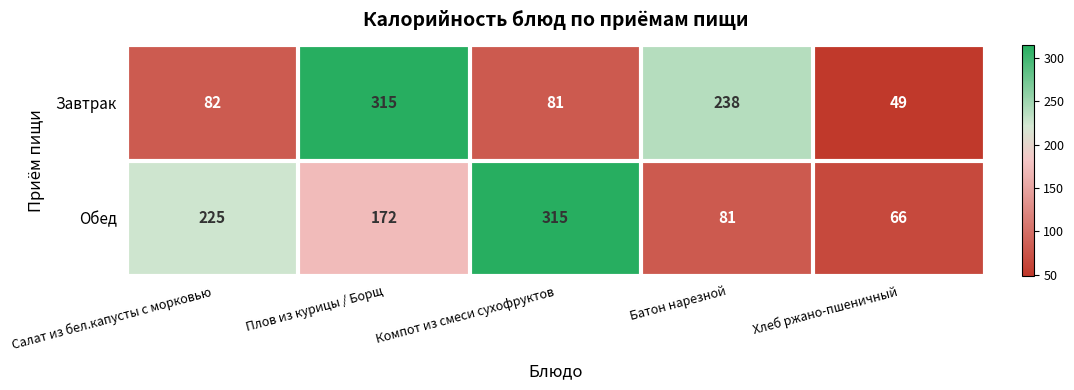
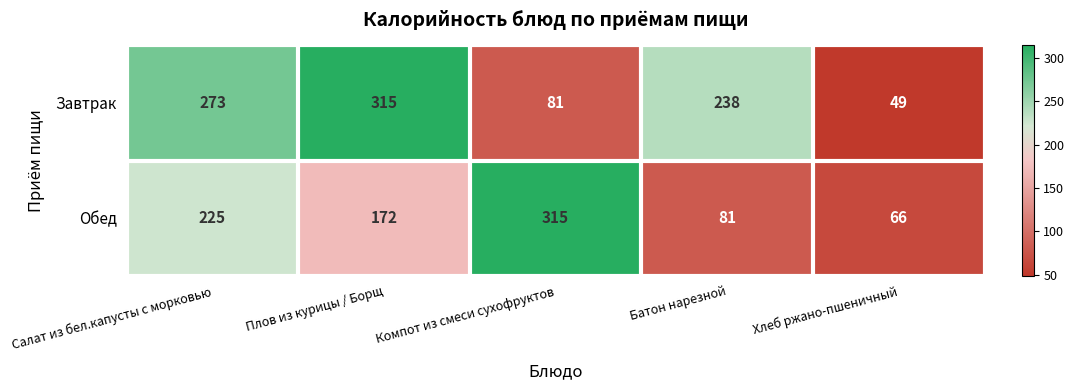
Завтрак, Салат из бел.капусты с морковью: 82 -> 273
